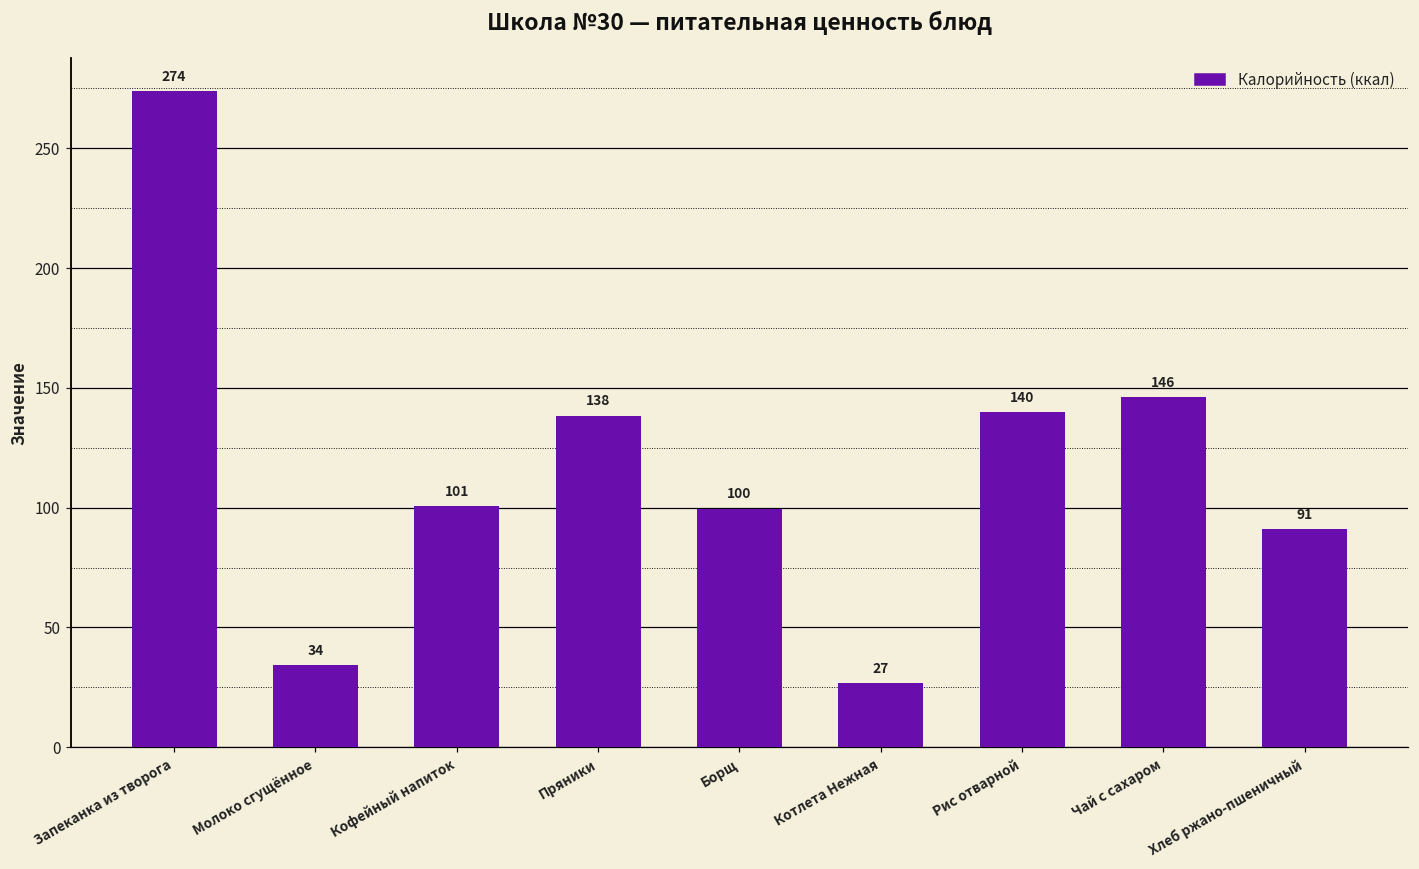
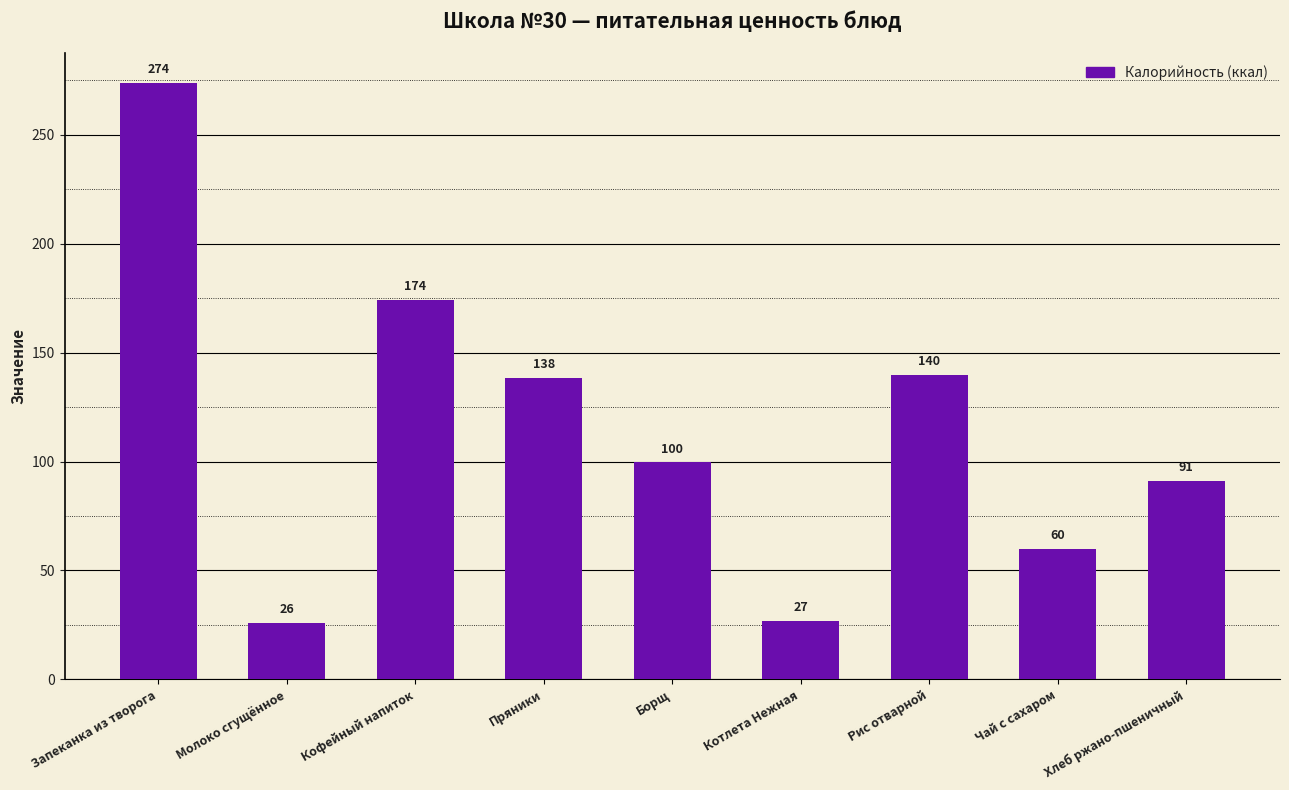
Молоко сгущённое: 34 -> 26
Кофейный напиток: 101 -> 174
Чай с сахаром: 146 -> 60
